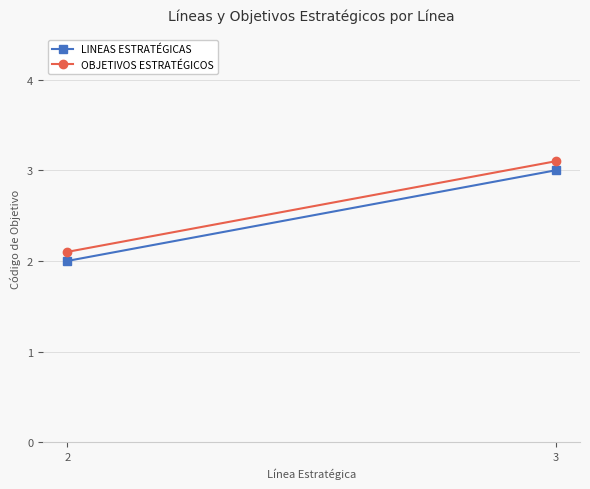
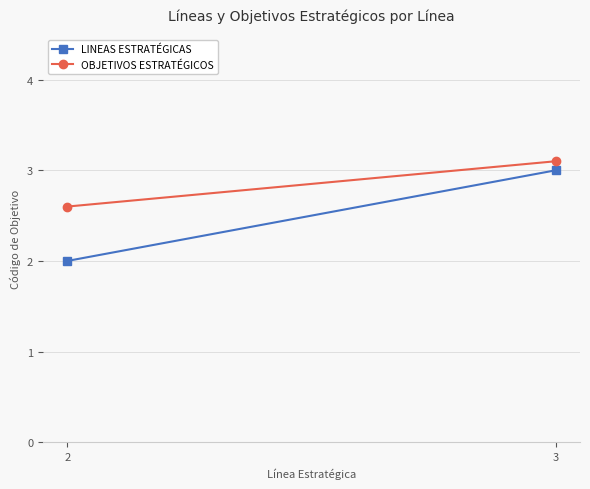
OBJETIVOS ESTRATÉGICOS, 2: 2.1 -> 2.6
